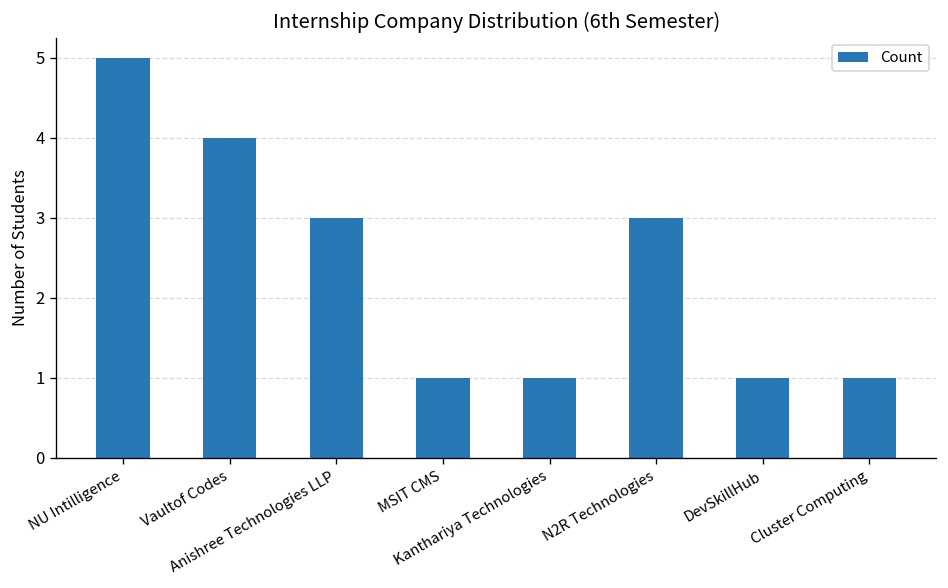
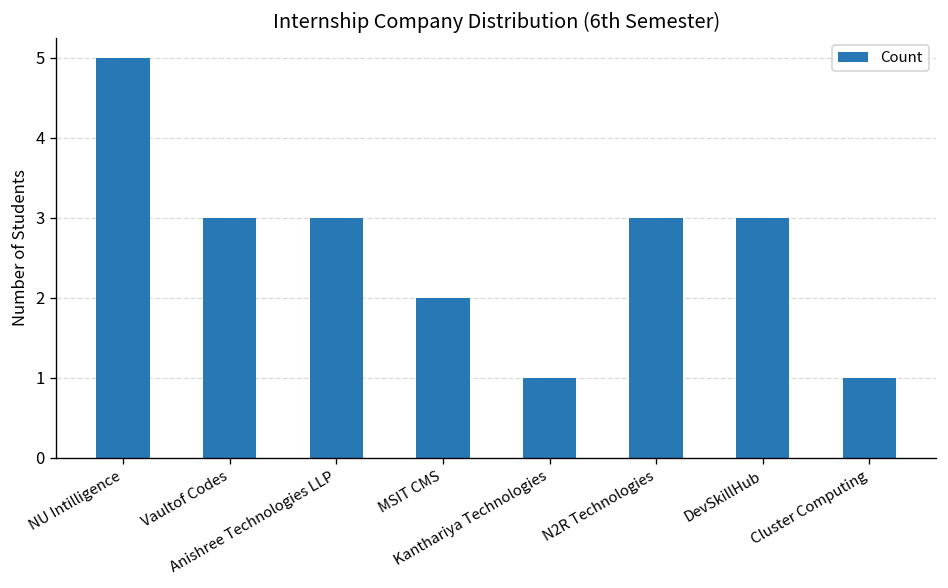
Vaultof Codes: 4 -> 3
MSIT CMS: 1 -> 2
DevSkillHub: 1 -> 3
